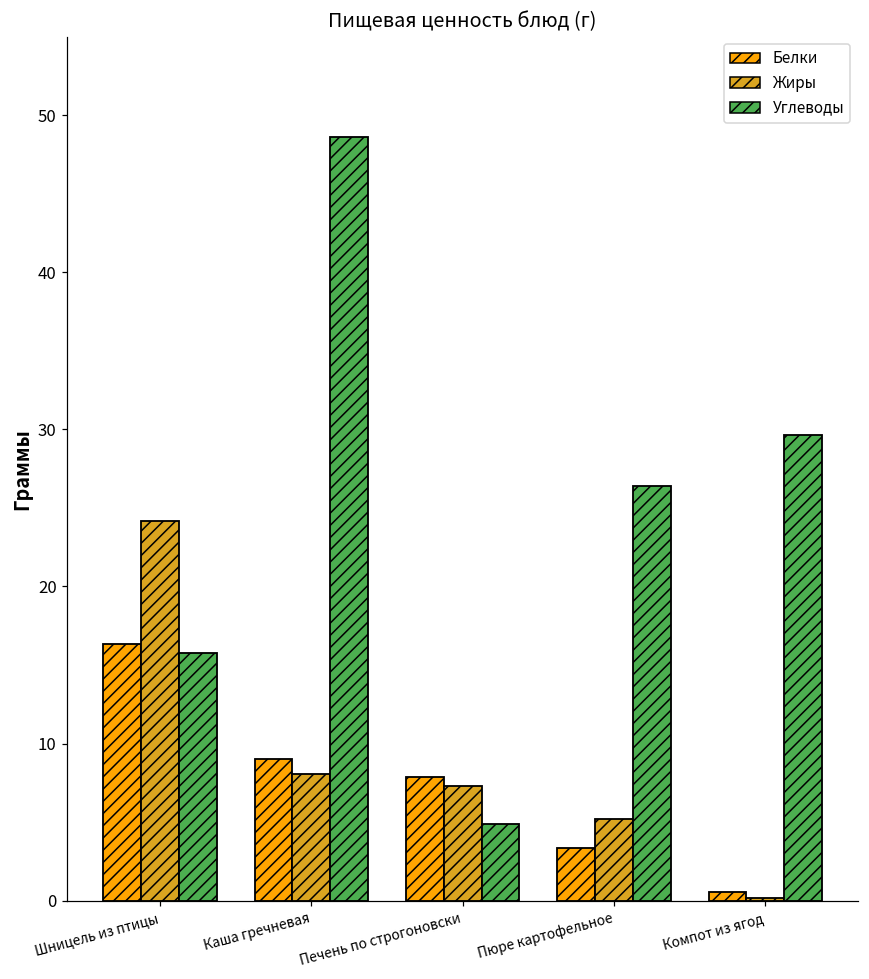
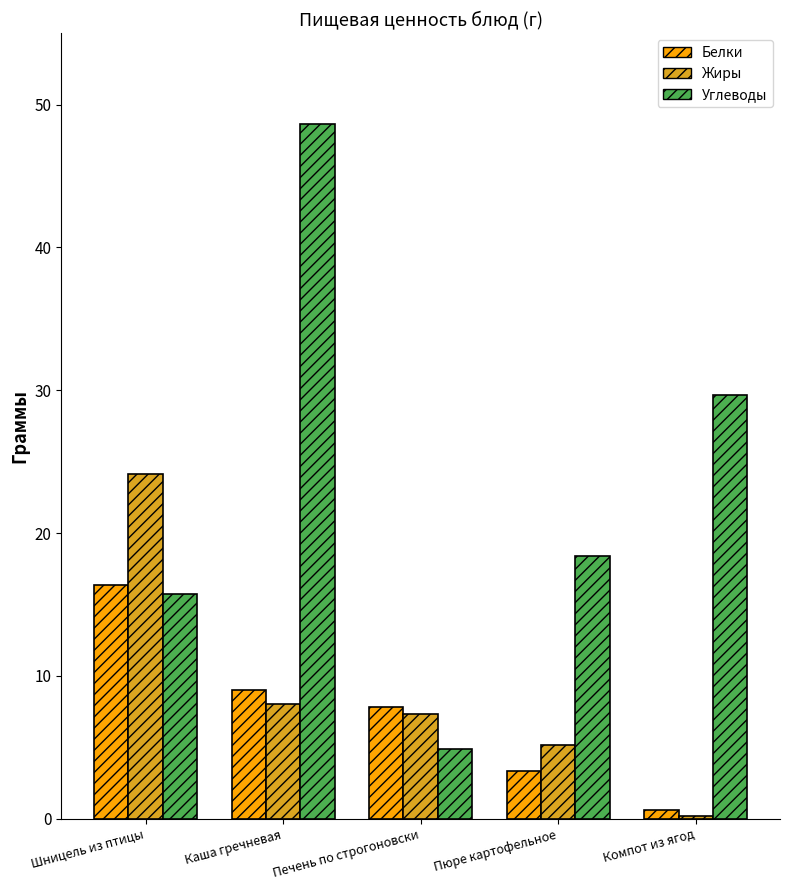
Углеводы, Пюре картофельное: 26.4 -> 18.4
